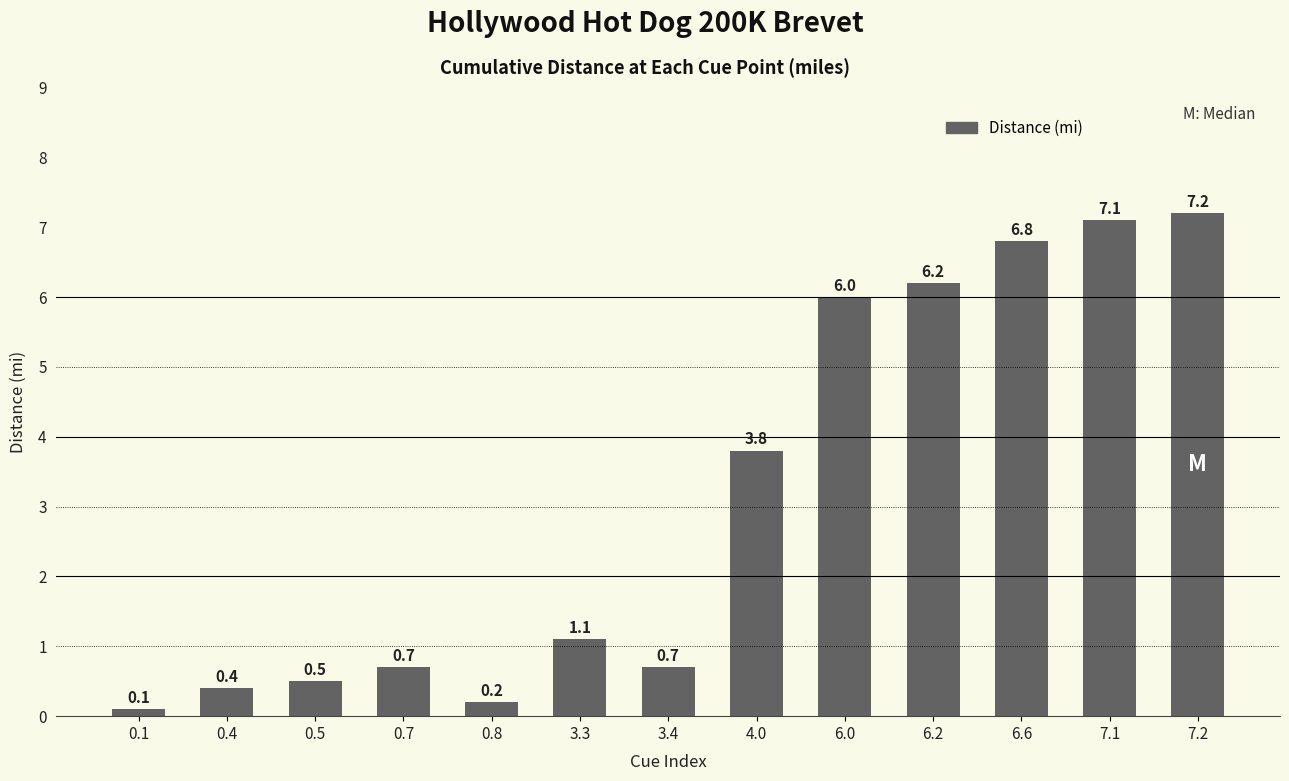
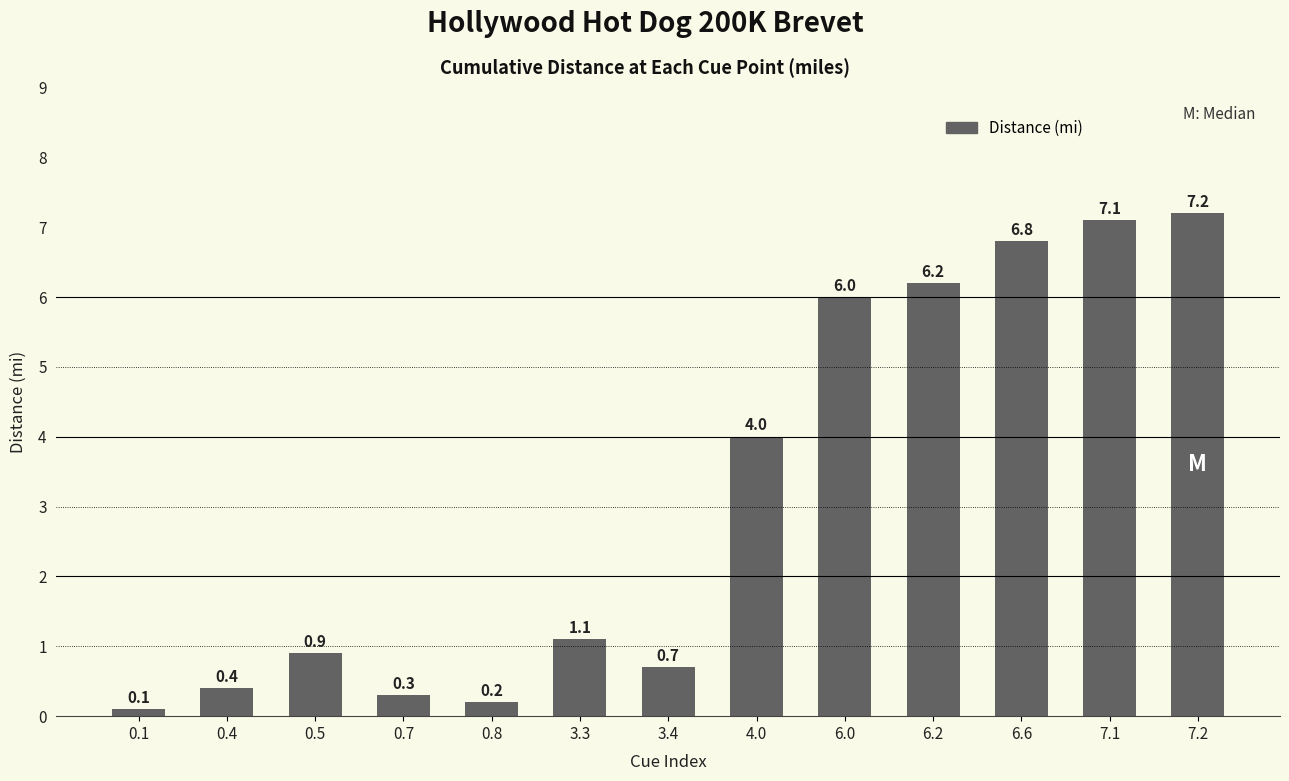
0.5: 0.5 -> 0.9
0.7: 0.7 -> 0.3
4.0: 3.8 -> 4.0
